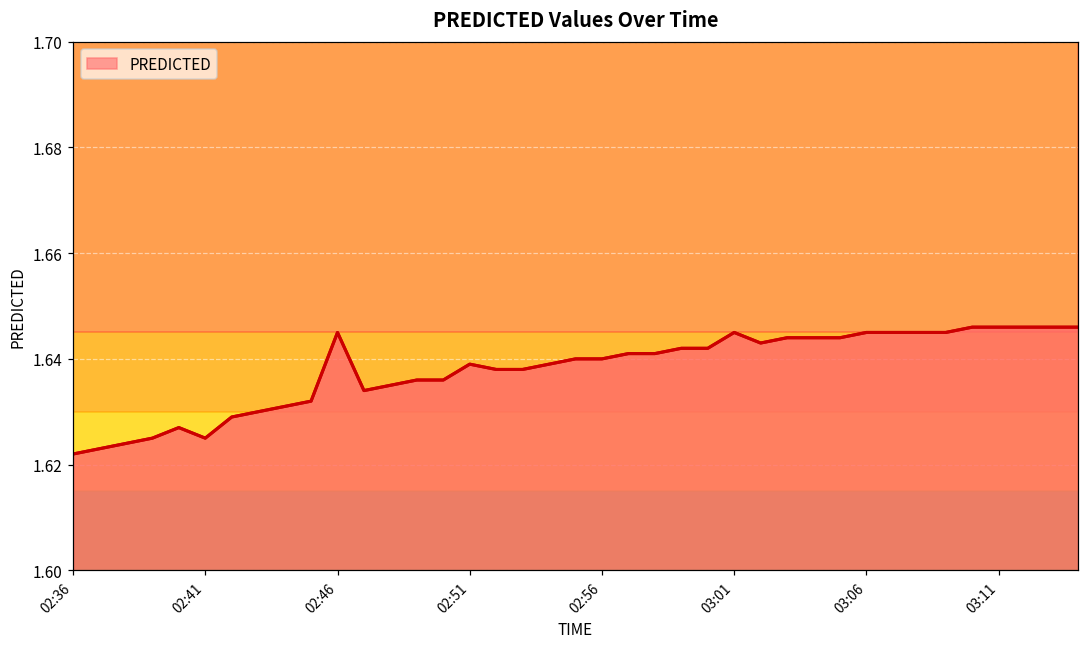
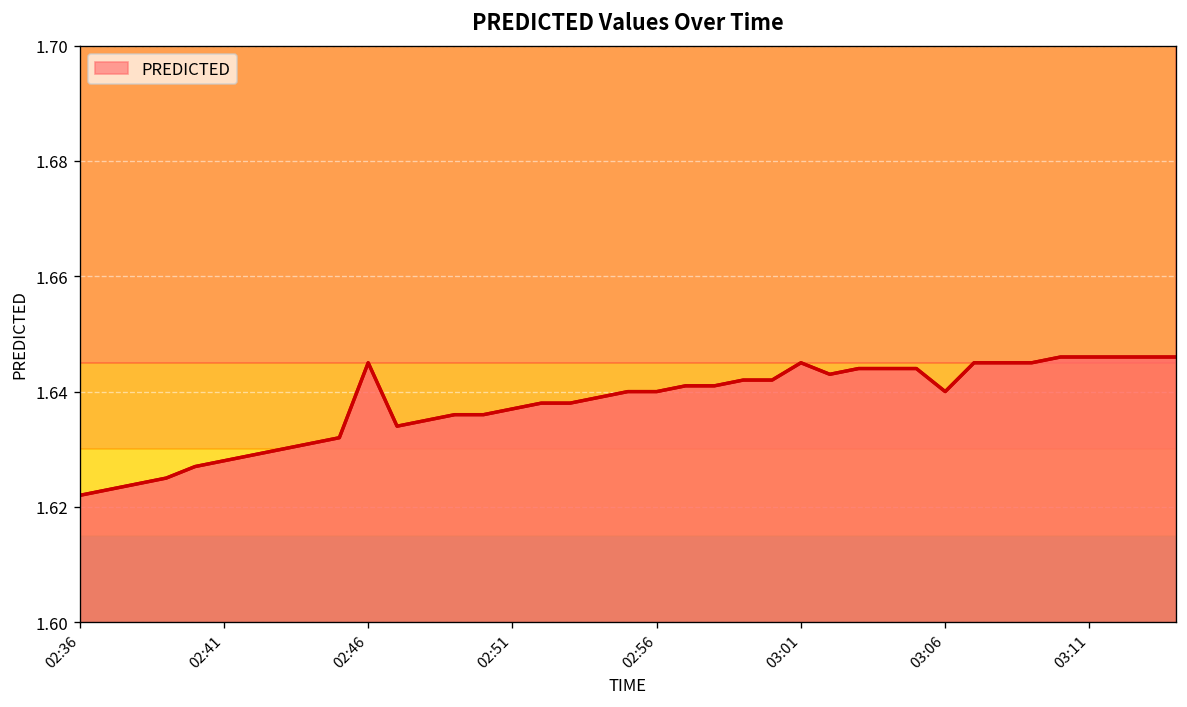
02:41: 1.625 -> 1.628
02:51: 1.639 -> 1.637
03:06: 1.645 -> 1.640
